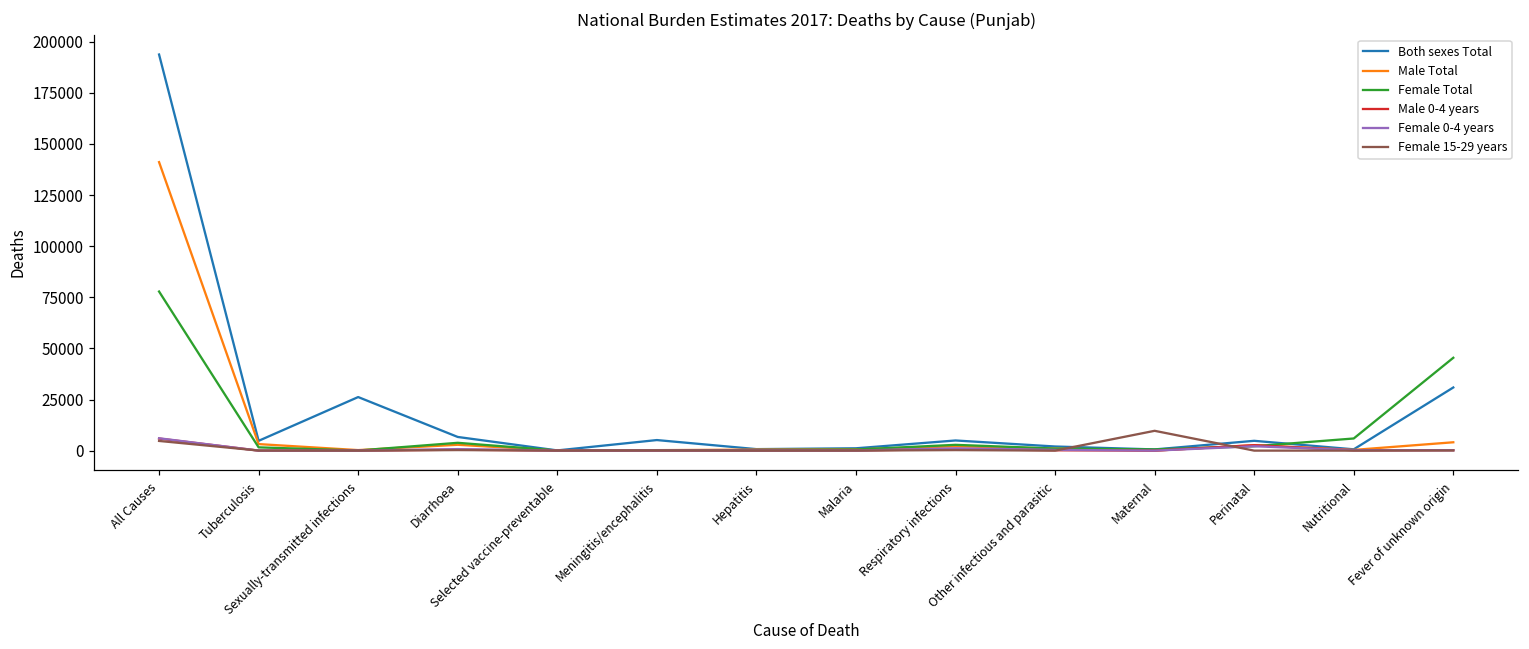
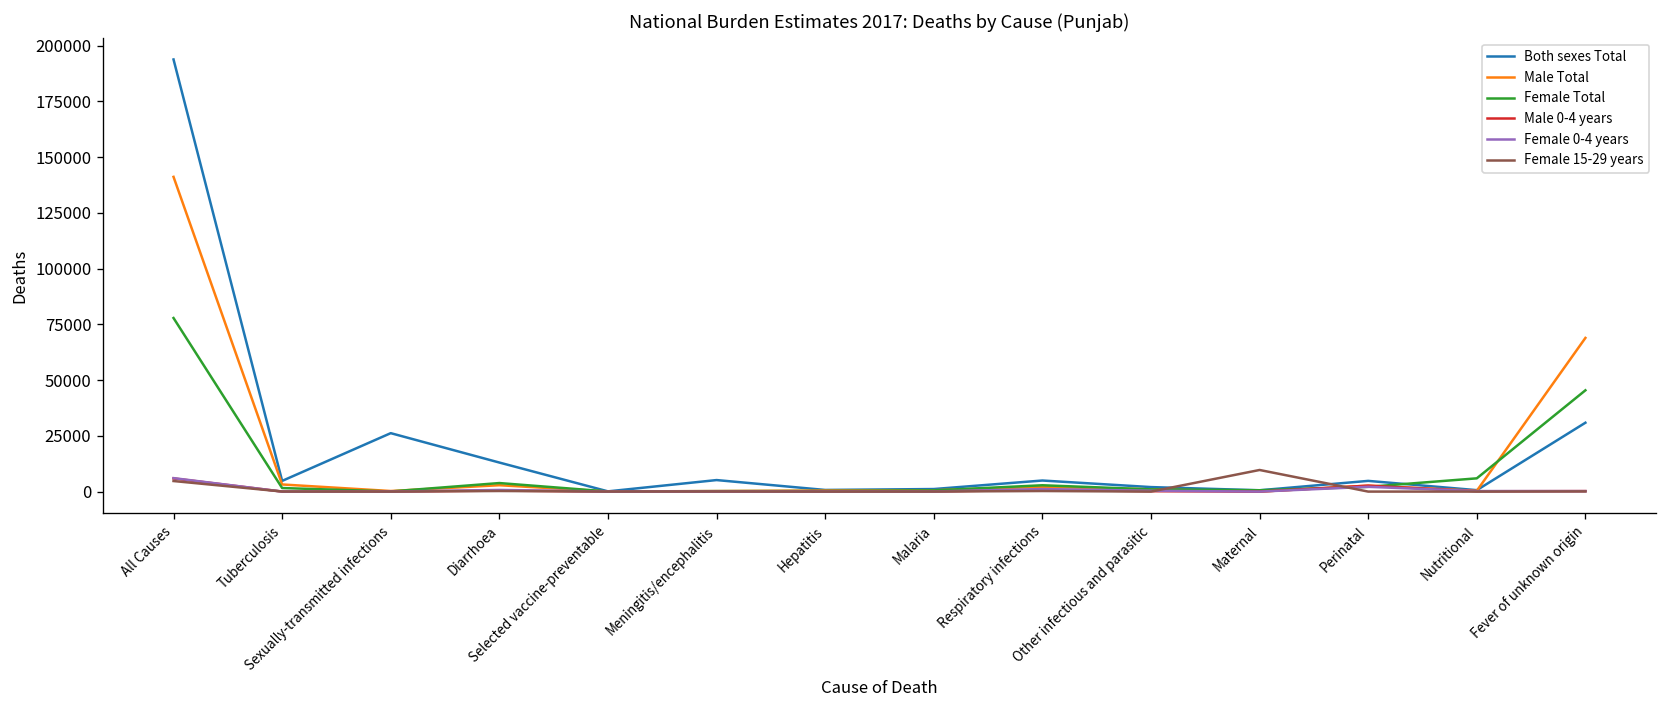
Both sexes Total, Diarrhoea: 7000 -> 13000
Male Total, Fever of unknown origin: 4000 -> 69000
